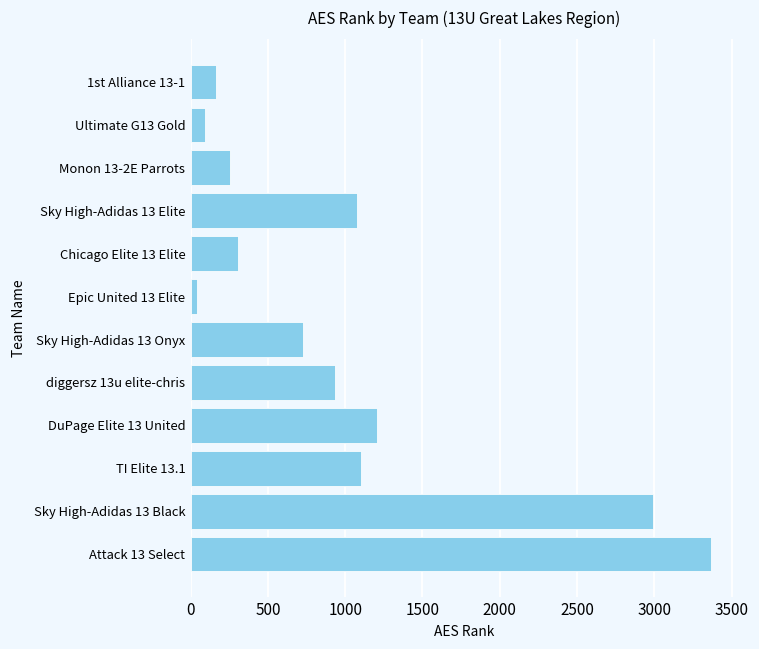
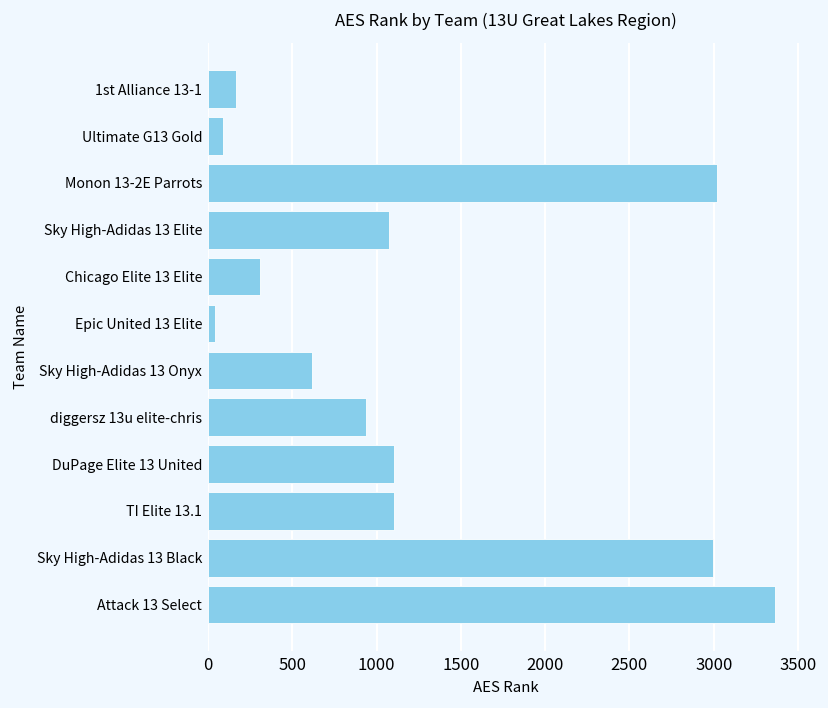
Monon 13-2E Parrots: 260 -> 3020
Sky High-Adidas 13 Onyx: 730 -> 620
DuPage Elite 13 United: 1210 -> 1100
